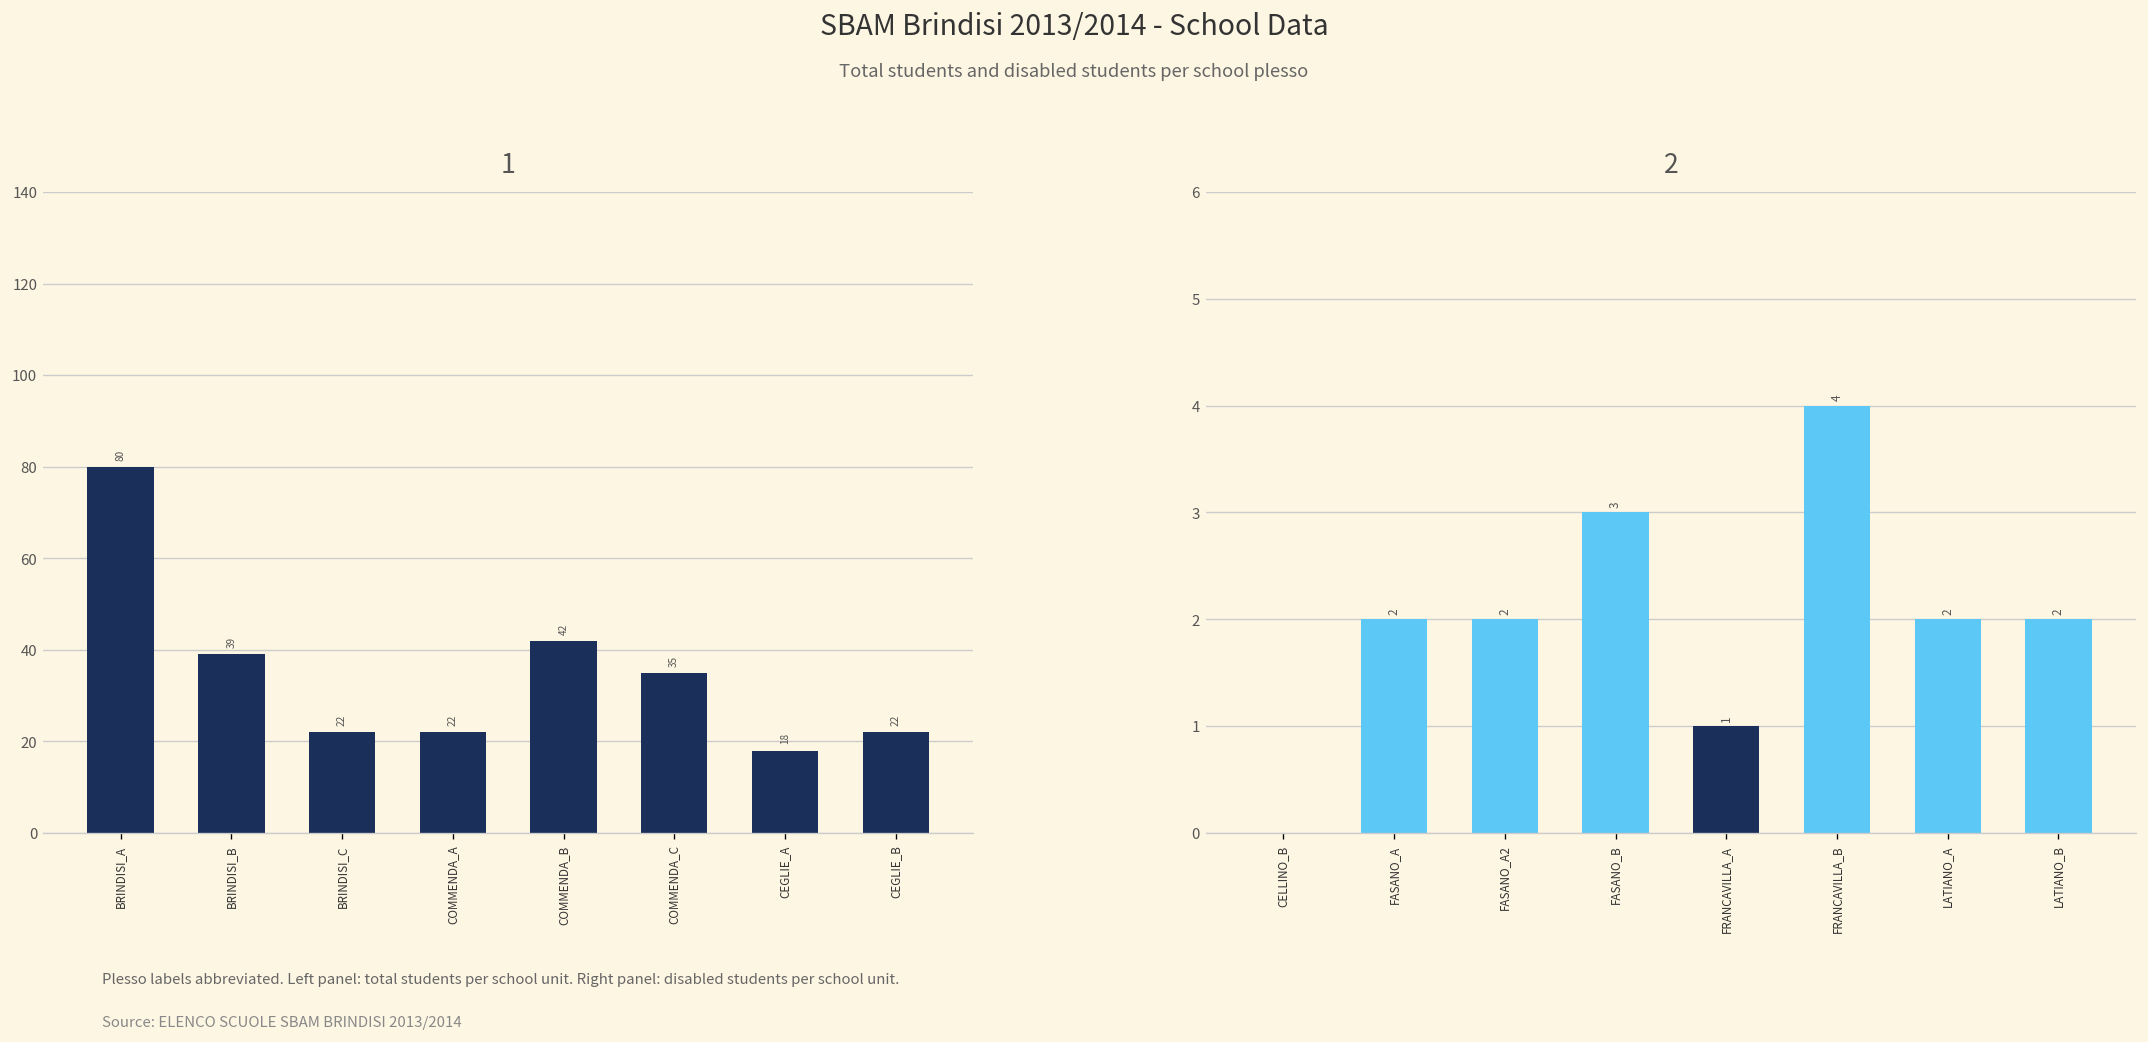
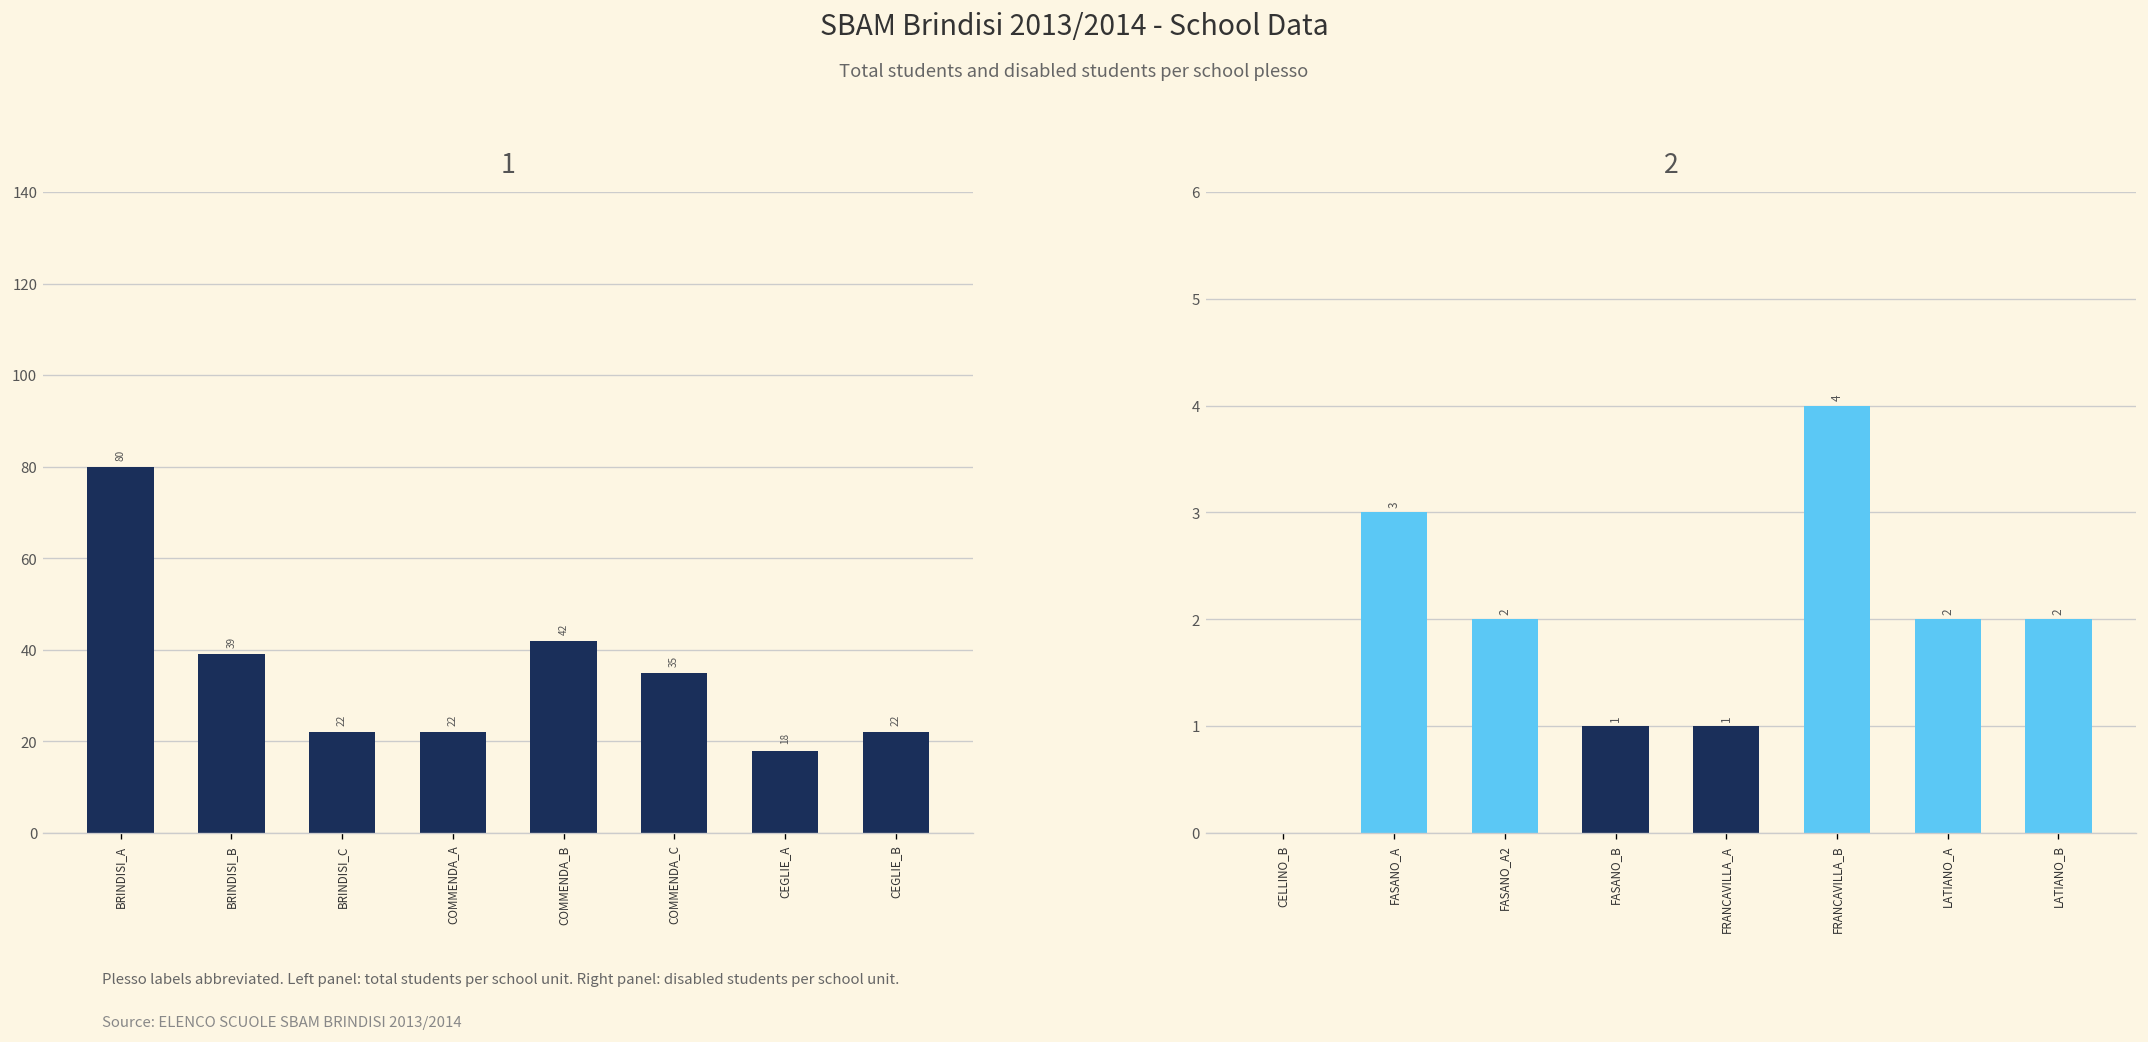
2, FASANO_A: 2 -> 3
2, FASANO_B: 3 -> 1
